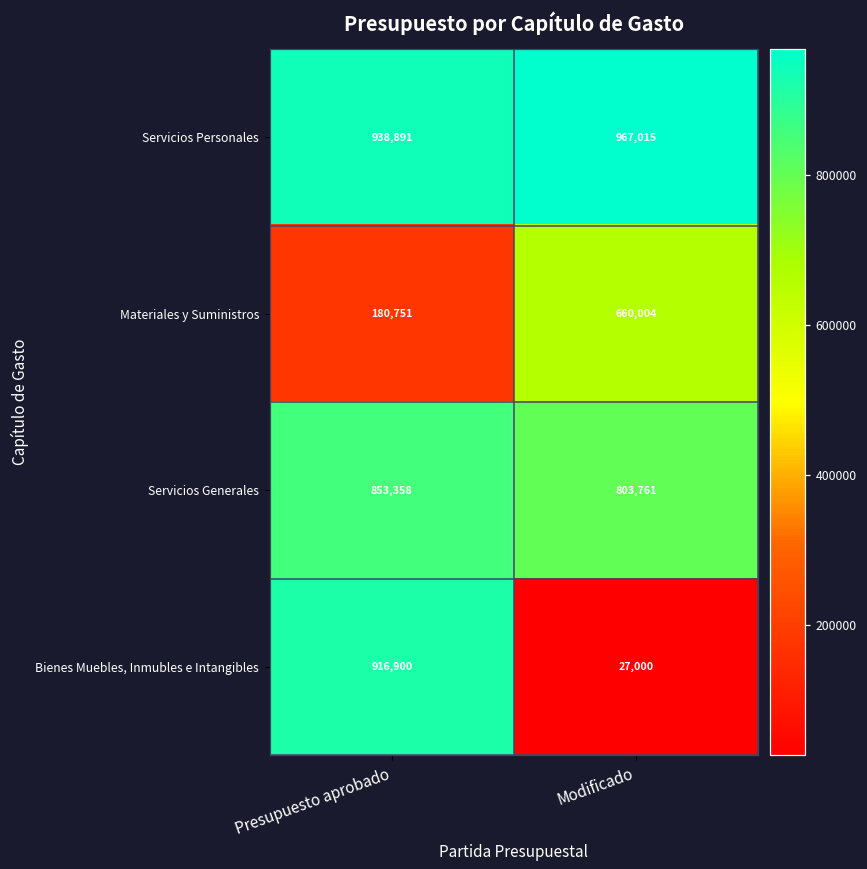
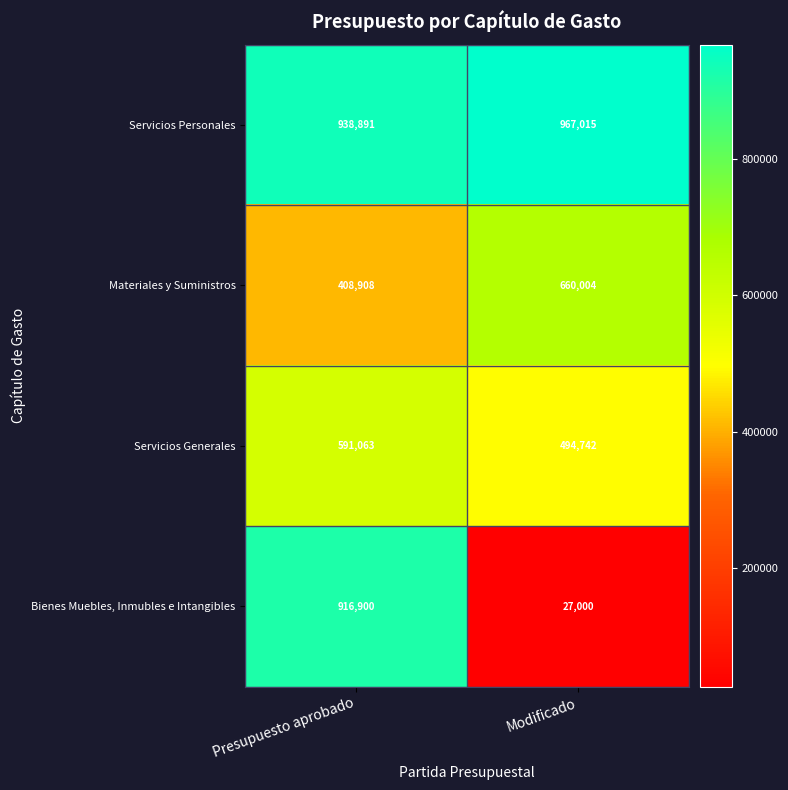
Materiales y Suministros, Presupuesto aprobado: 180,751 -> 408,908
Servicios Generales, Presupuesto aprobado: 853,358 -> 591,063
Servicios Generales, Modificado: 803,761 -> 494,742
